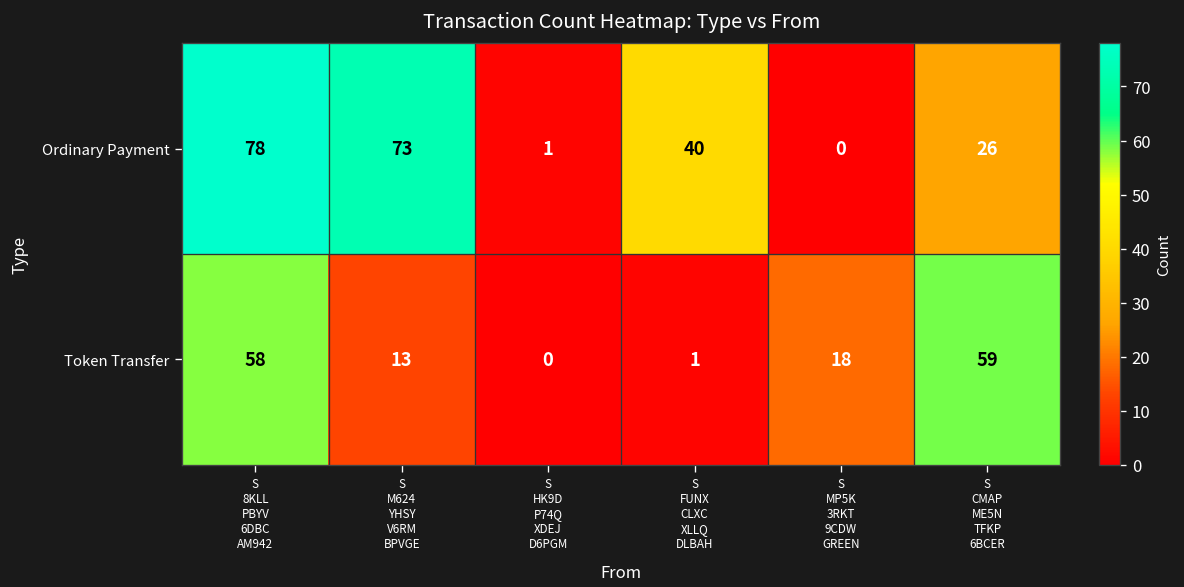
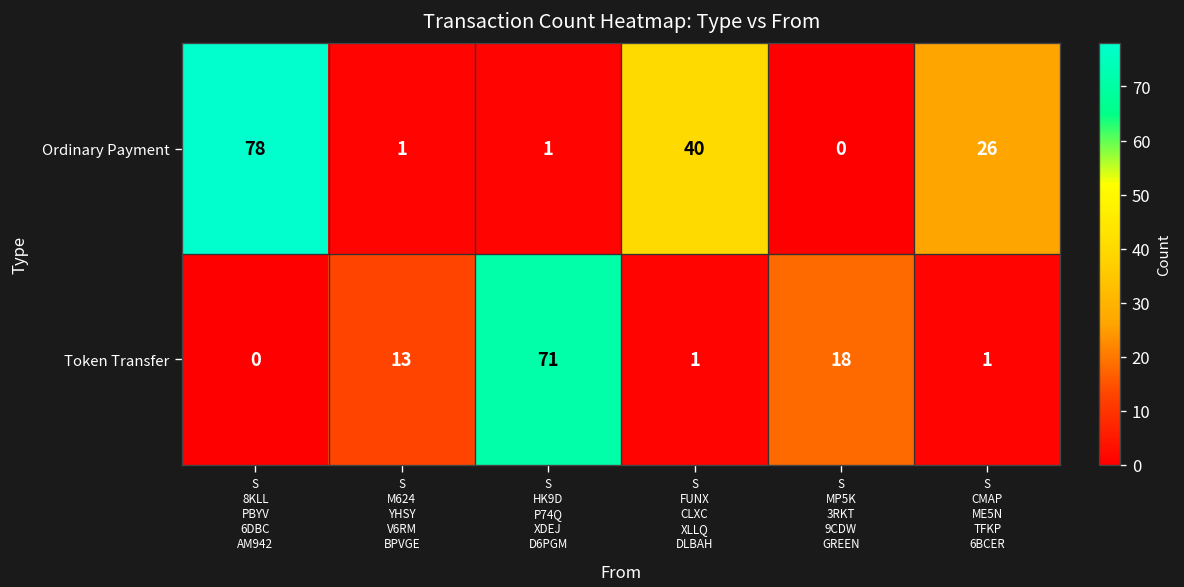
Ordinary Payment, S M624 YHSY V6RM BPVGE: 73 -> 1
Token Transfer, S 8KLL PBYV 6DBC AM942: 58 -> 0
Token Transfer, S HK9D P74Q XDEJ D6PGM: 0 -> 71
Token Transfer, S CMAP ME5N TFKP 6BCER: 59 -> 1
